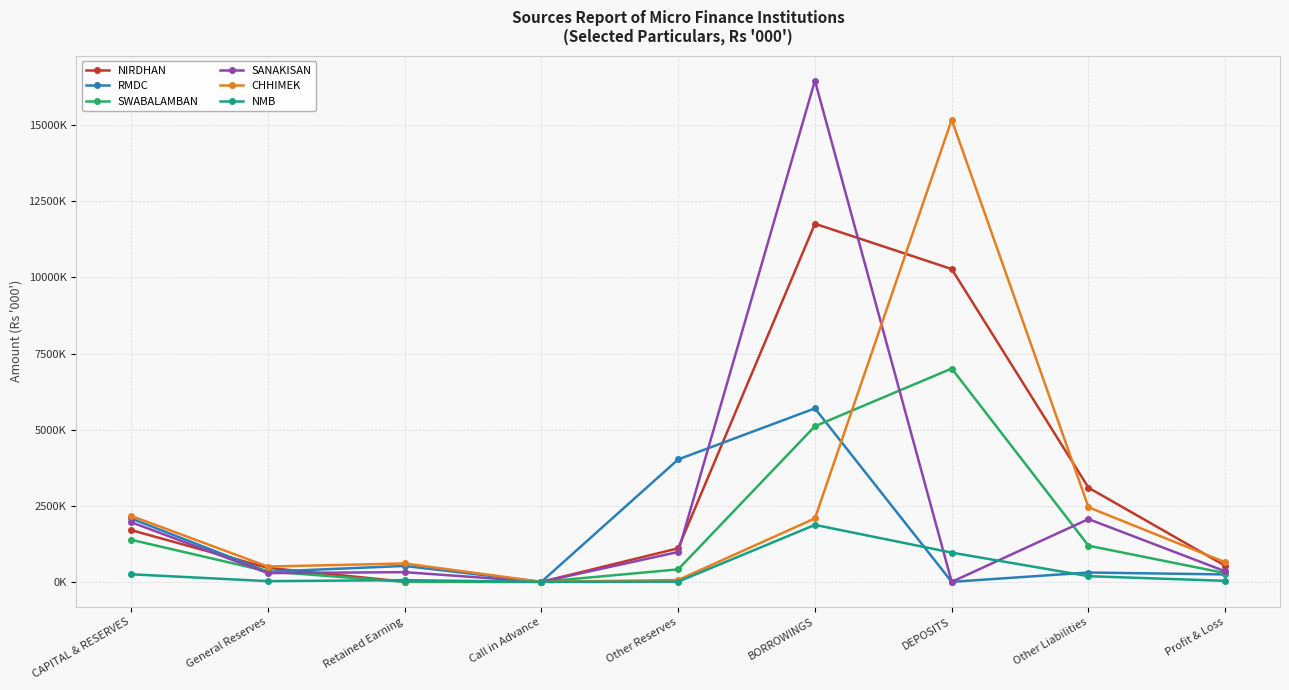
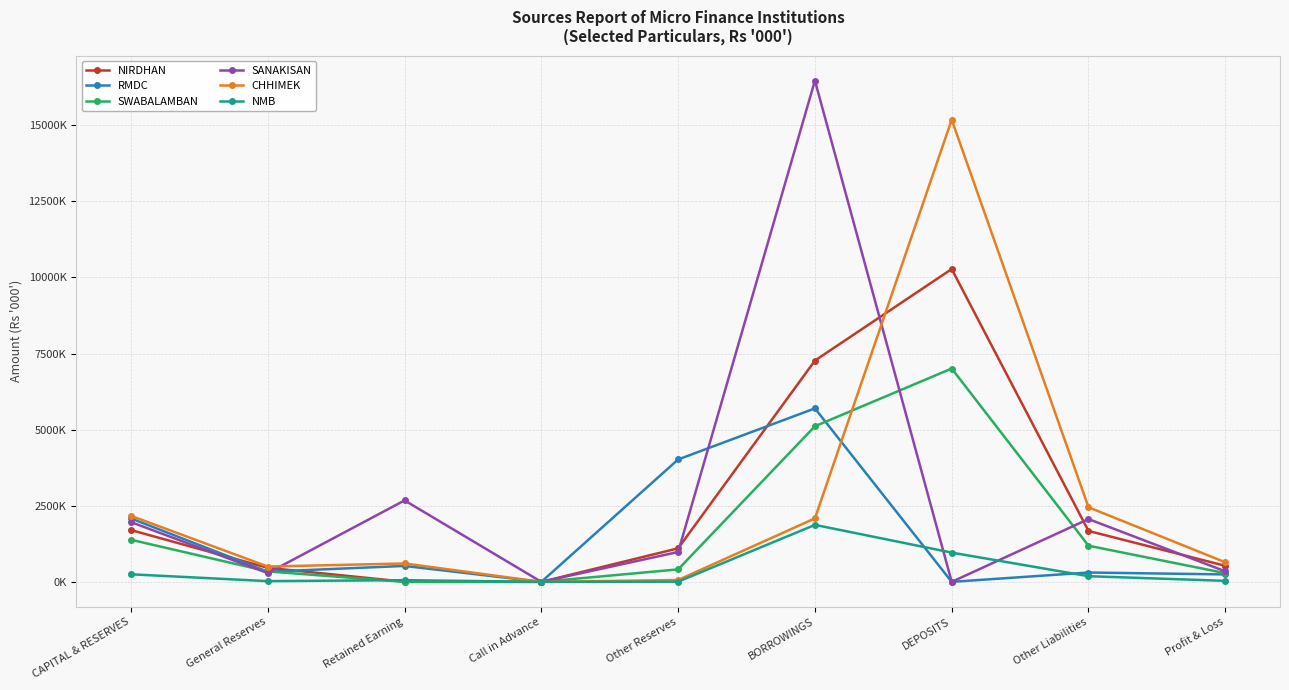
SANAKISAN, Retained Earning: 300000 -> 2700000
NIRDHAN, BORROWINGS: 11800000 -> 7300000
NIRDHAN, Other Liabilities: 3100000 -> 1700000
